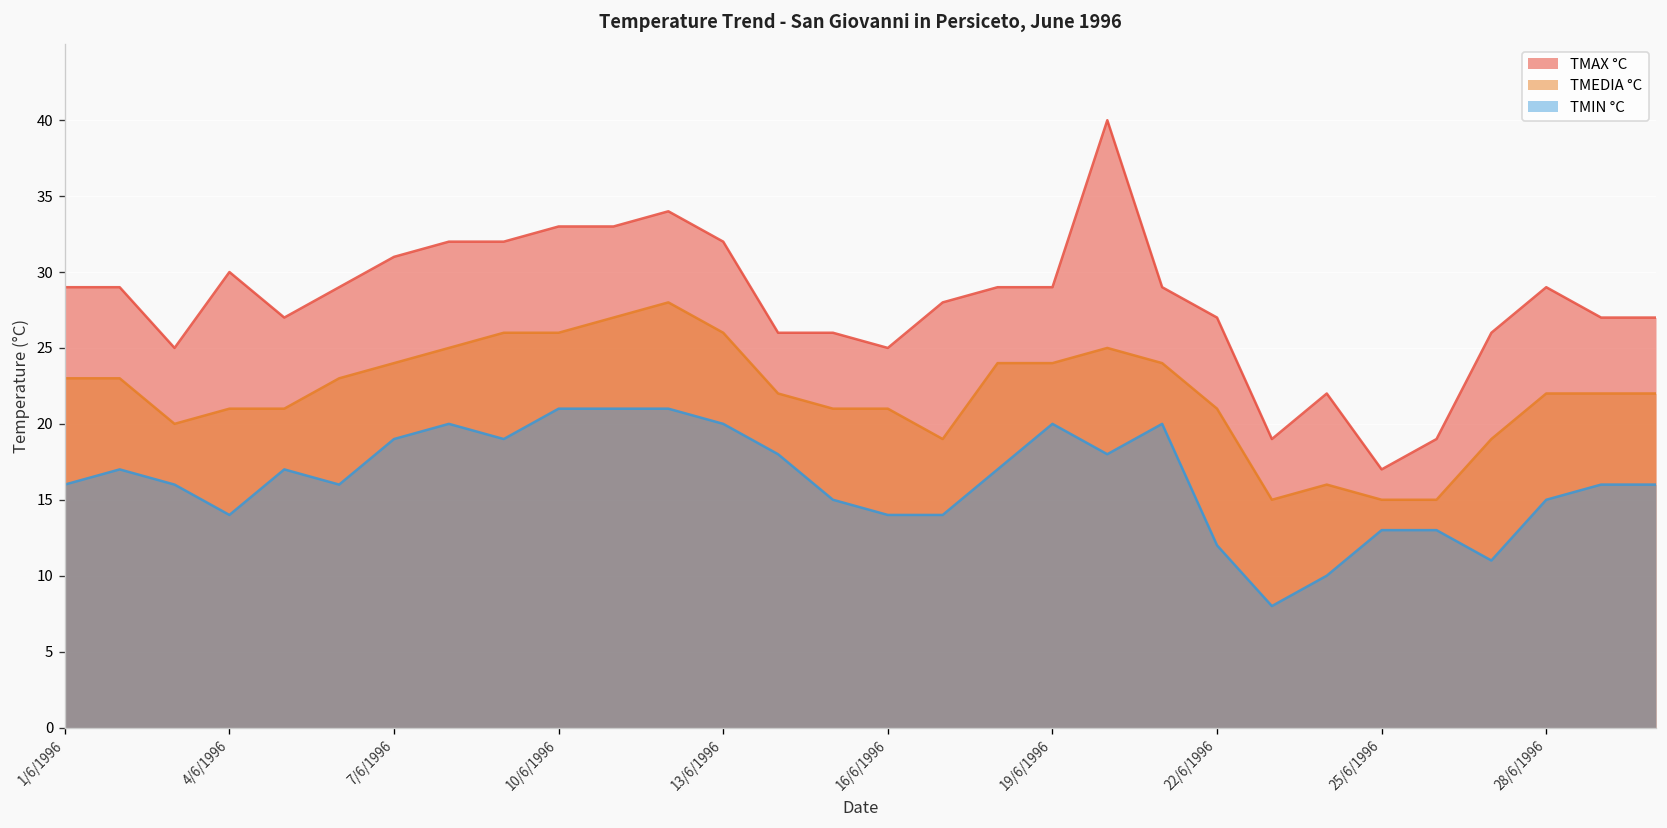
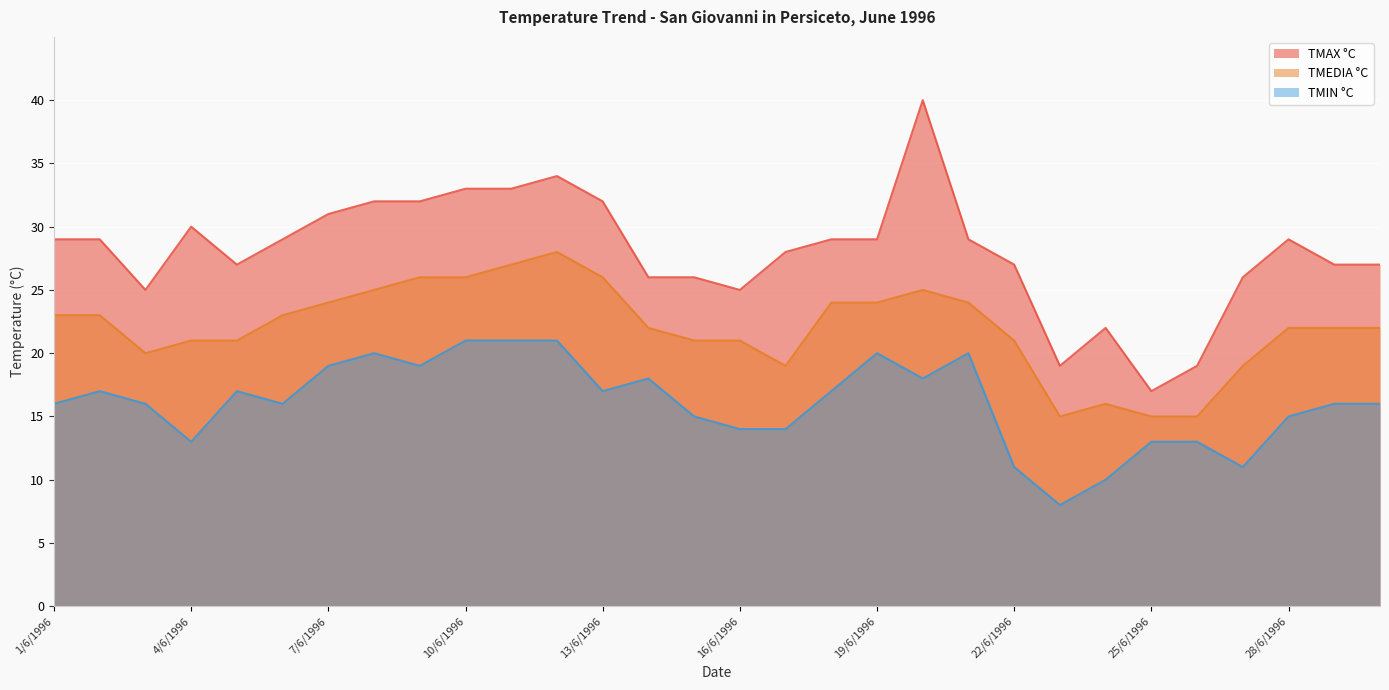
TMIN °C, 4/6/1996: 14 -> 13
TMIN °C, 13/6/1996: 20 -> 17
TMIN °C, 22/6/1996: 12 -> 11
